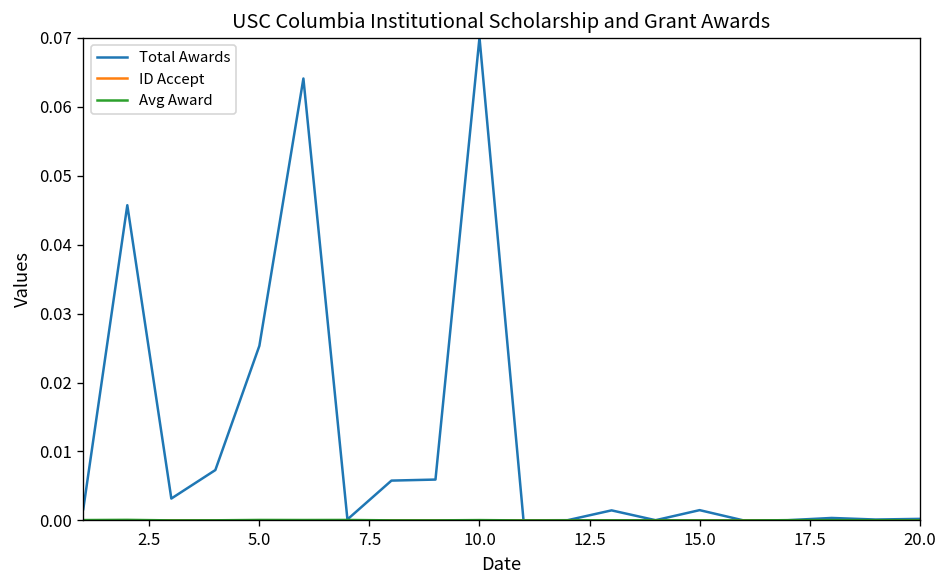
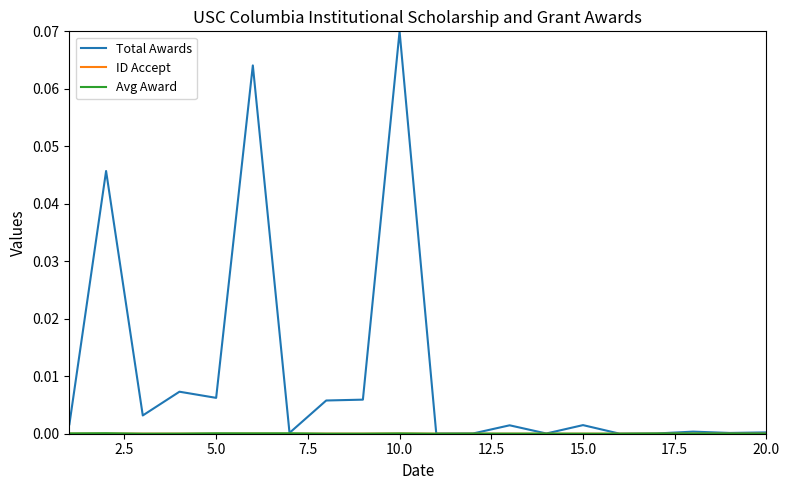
Total Awards, 5.0: 0.025 -> 0.006
